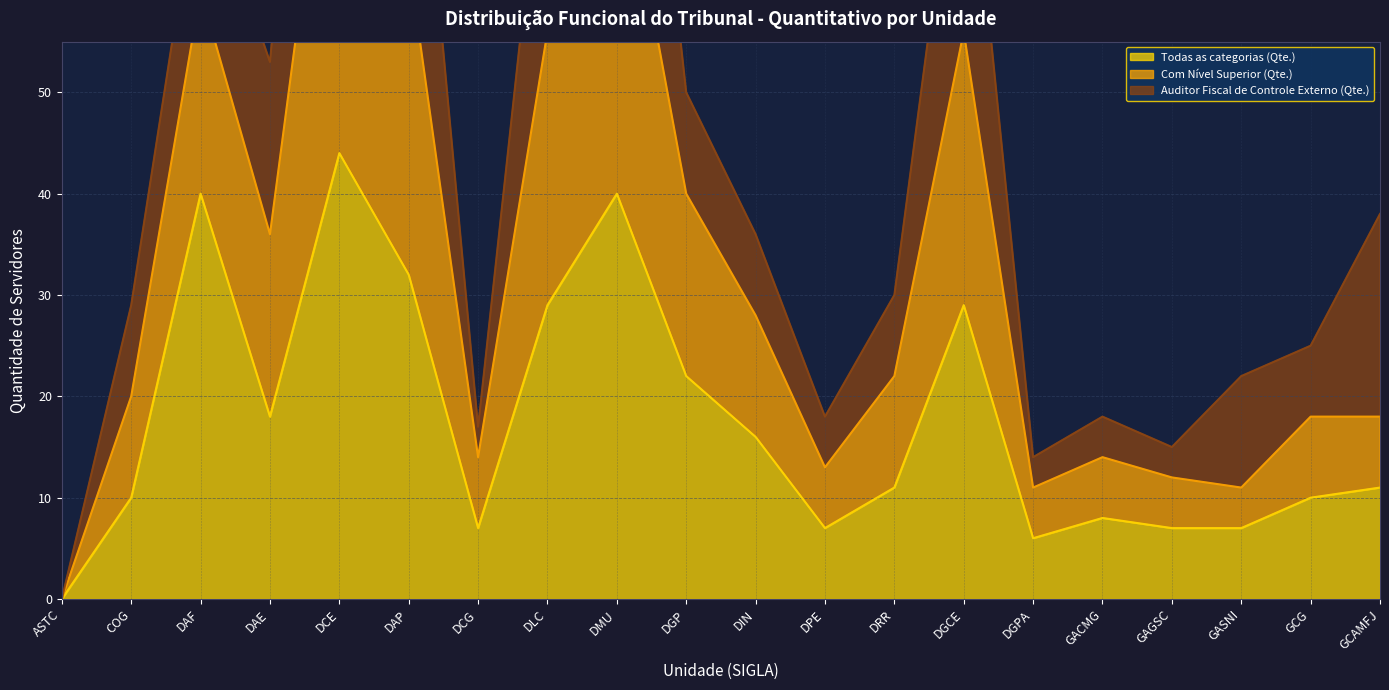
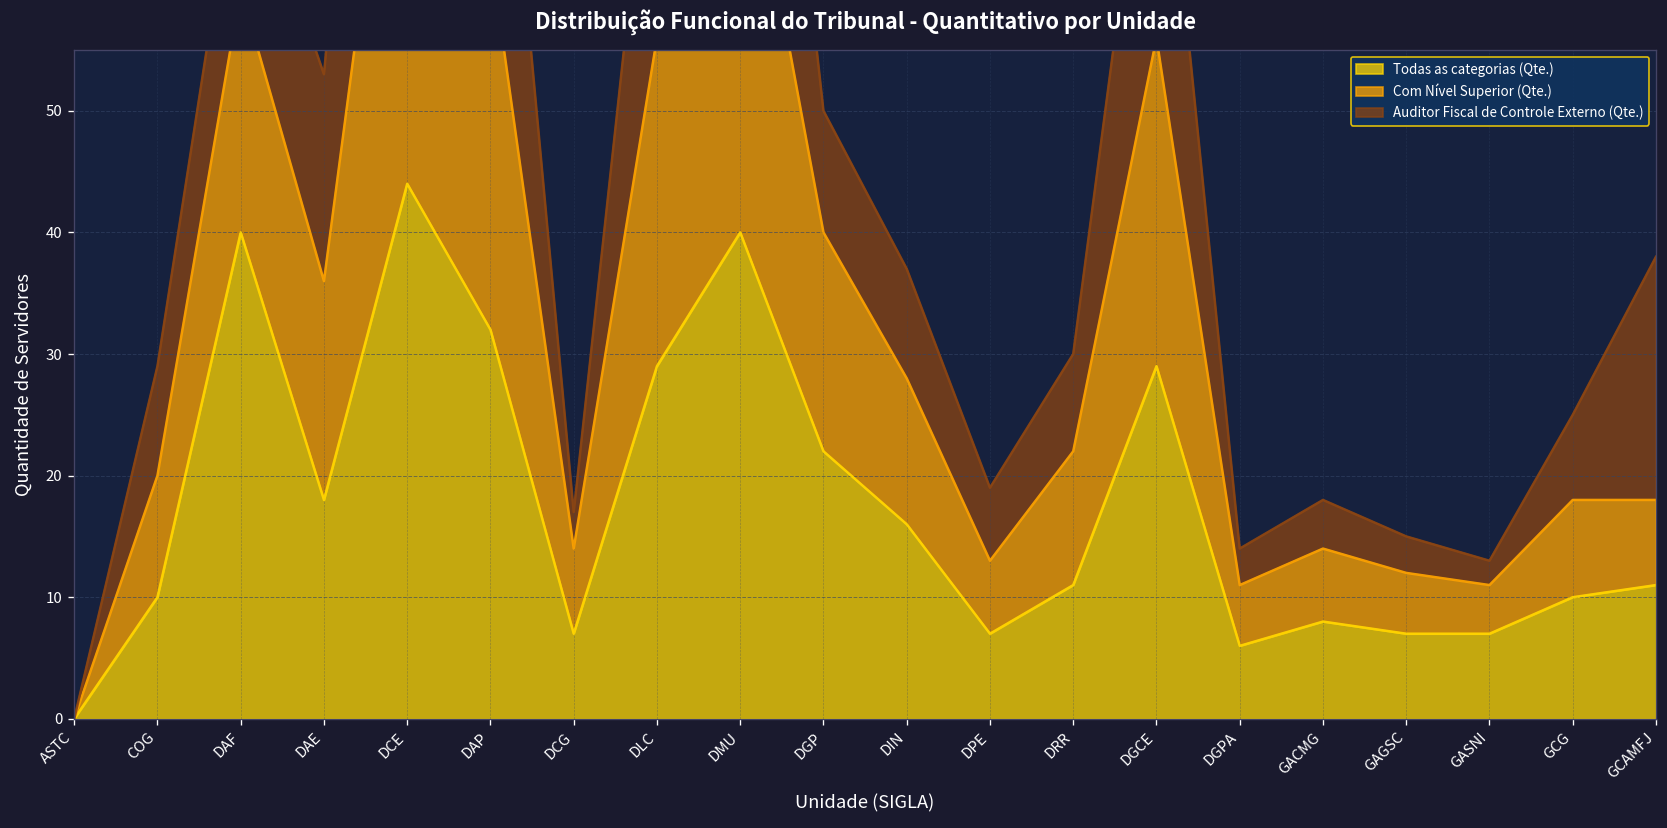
Auditor Fiscal de Controle Externo (Qte.), DIN: 8 -> 9
Auditor Fiscal de Controle Externo (Qte.), DPE: 5 -> 6
Auditor Fiscal de Controle Externo (Qte.), GASNI: 11 -> 2
